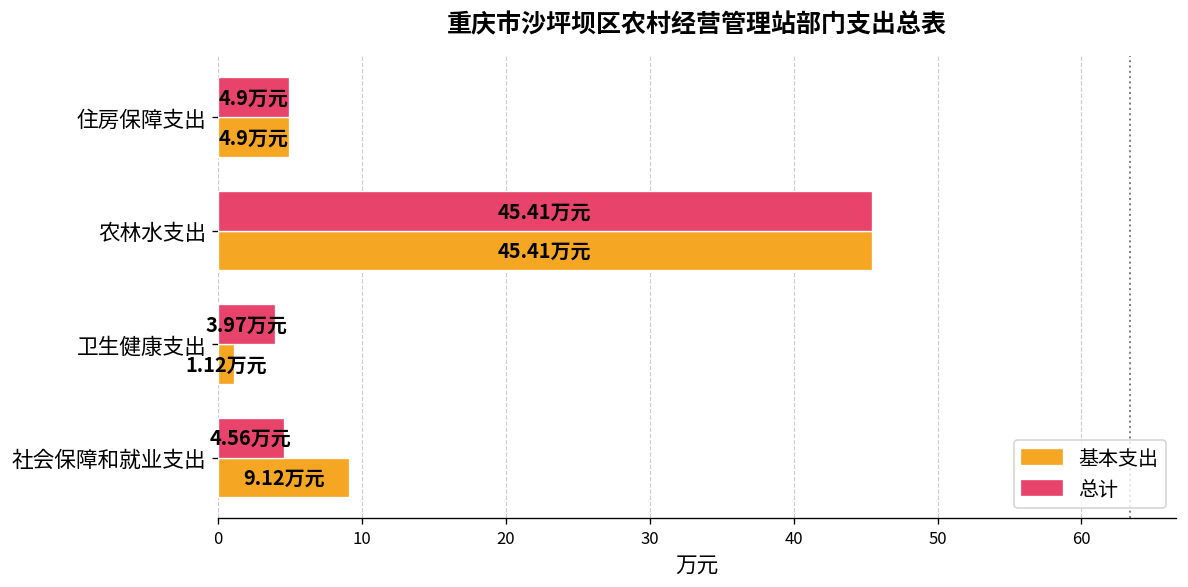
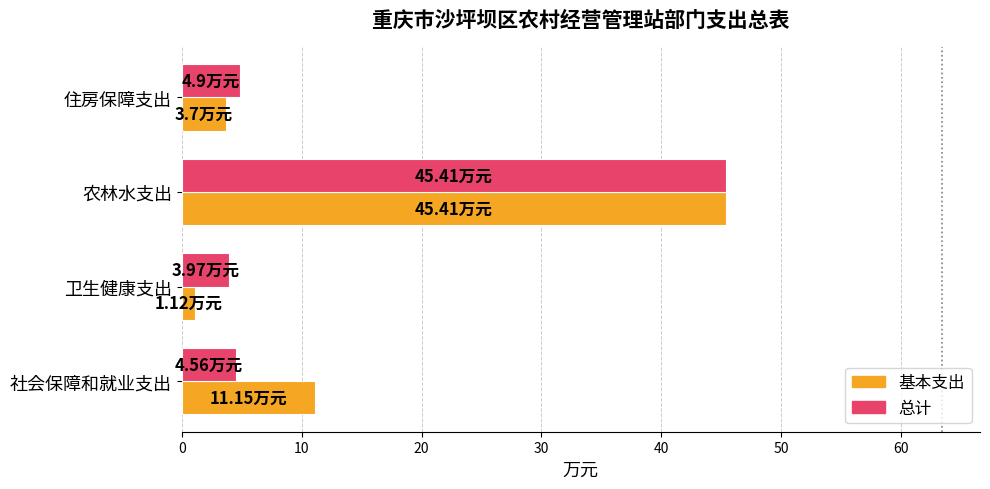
基本支出, 住房保障支出: 4.9 -> 3.7
基本支出, 社会保障和就业支出: 9.12 -> 11.15
